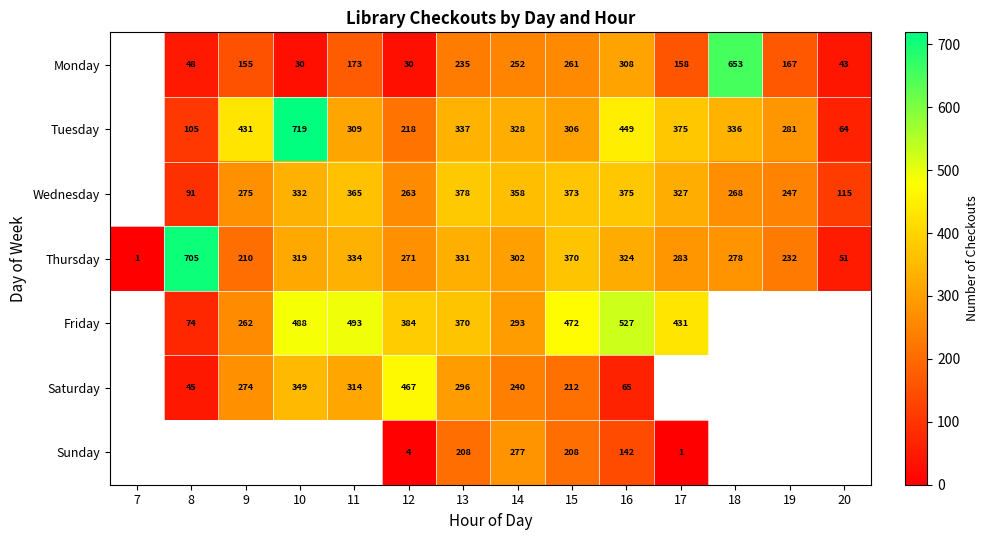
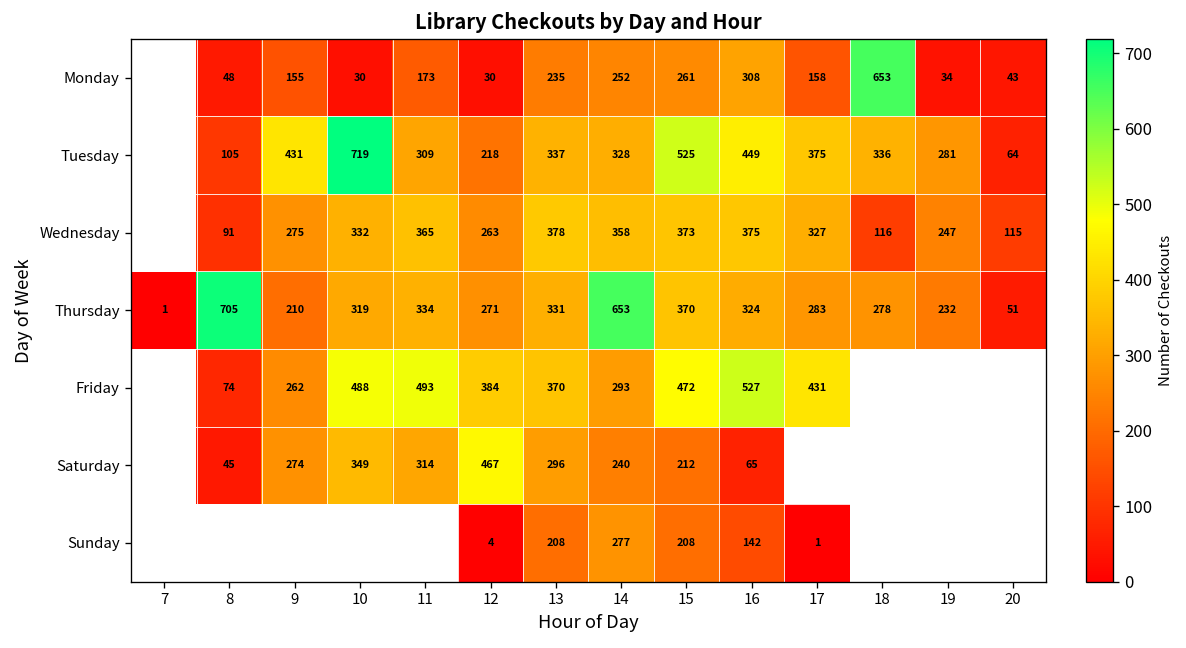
Monday, 19: 167 -> 34
Tuesday, 15: 306 -> 525
Wednesday, 18: 268 -> 116
Thursday, 14: 302 -> 653
